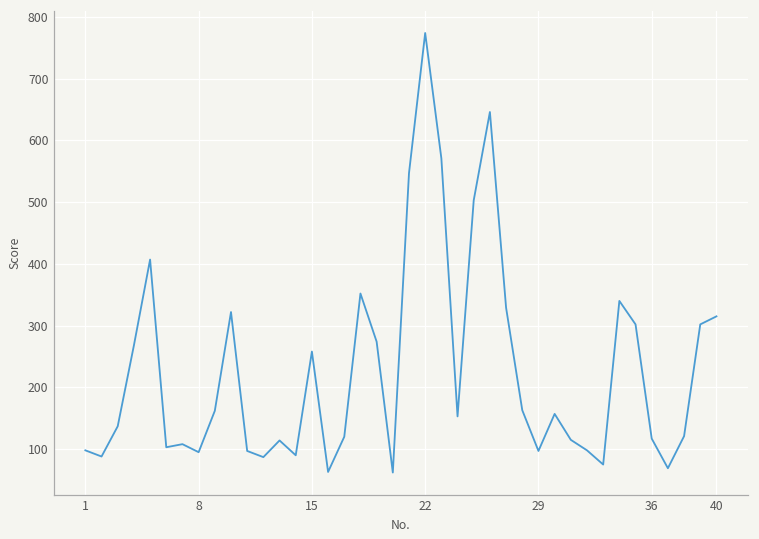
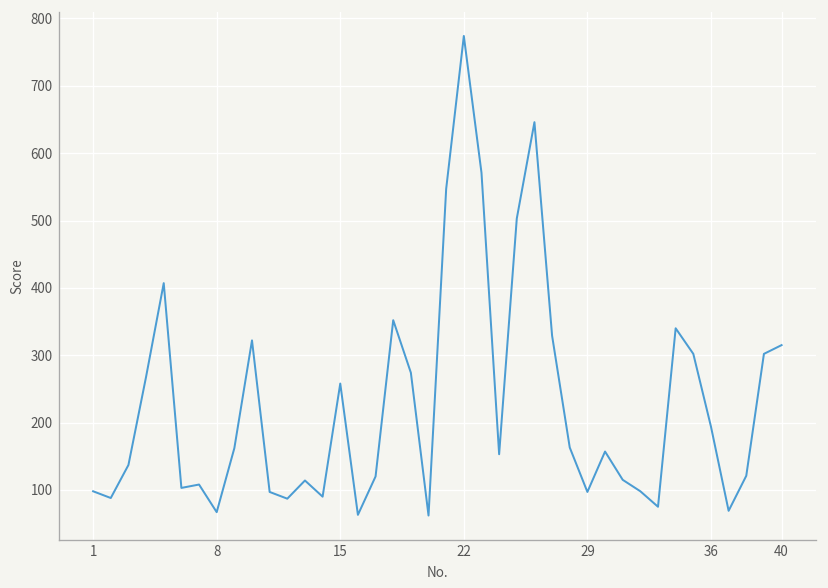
8: 100 -> 70
36: 120 -> 190
